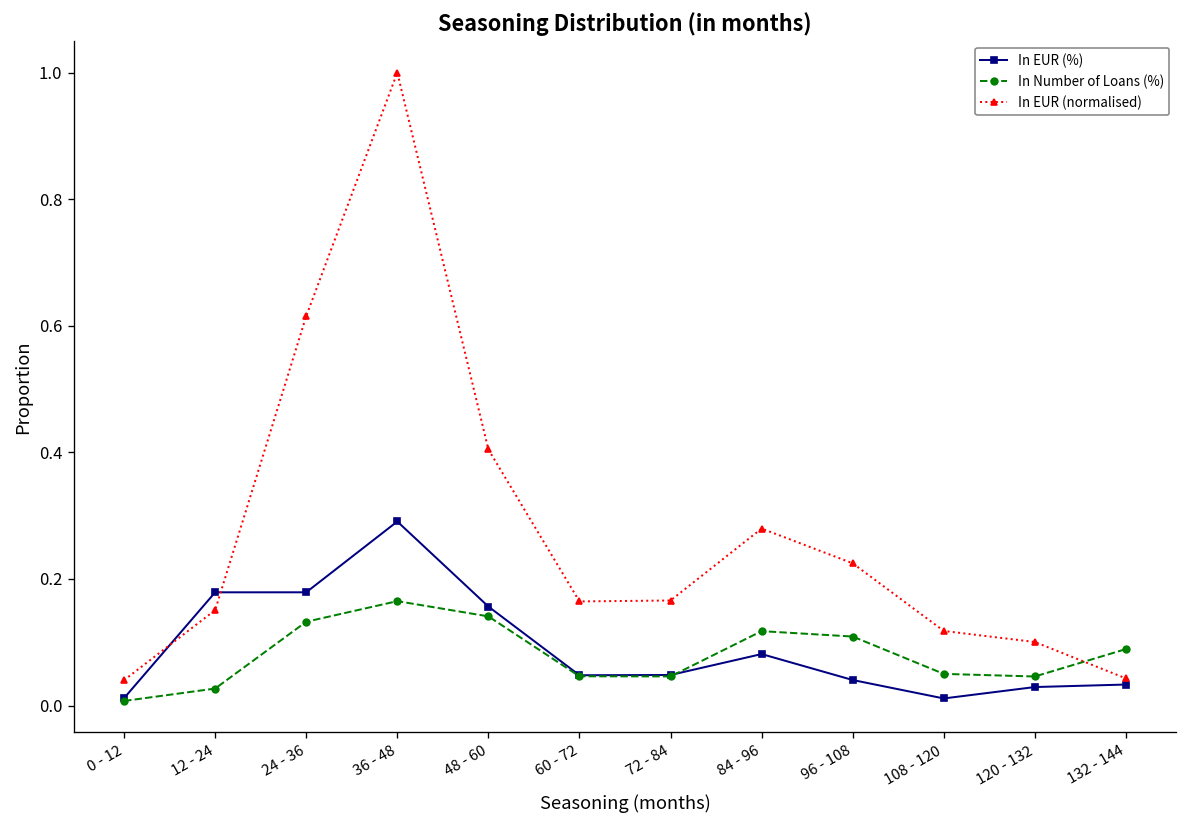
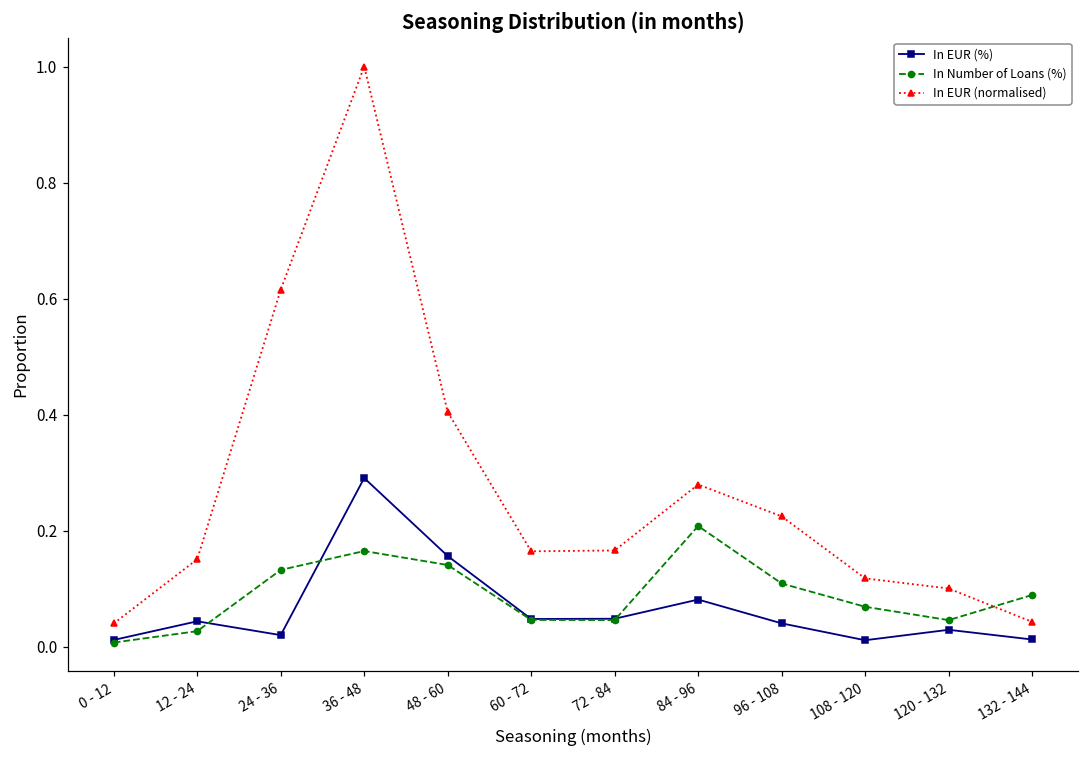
In EUR (%), 12 - 24: 0.18 -> 0.04
In EUR (%), 24 - 36: 0.18 -> 0.02
In Number of Loans (%), 84 - 96: 0.12 -> 0.21
In Number of Loans (%), 108 - 120: 0.05 -> 0.07
In EUR (%), 132 - 144: 0.03 -> 0.01
